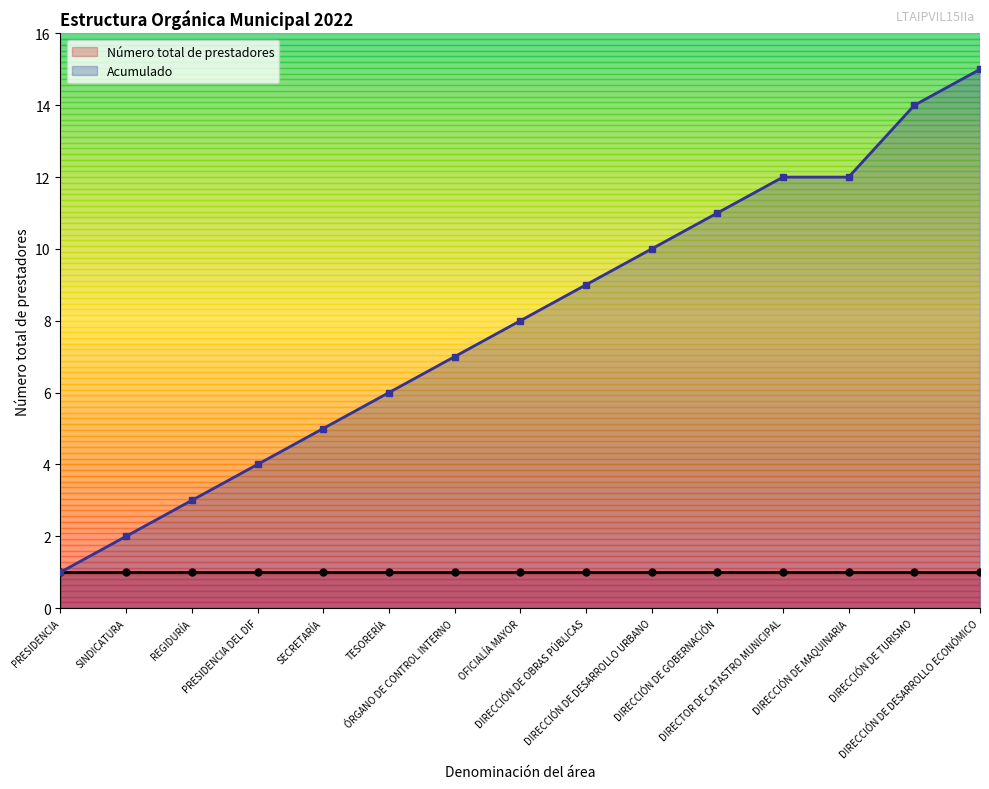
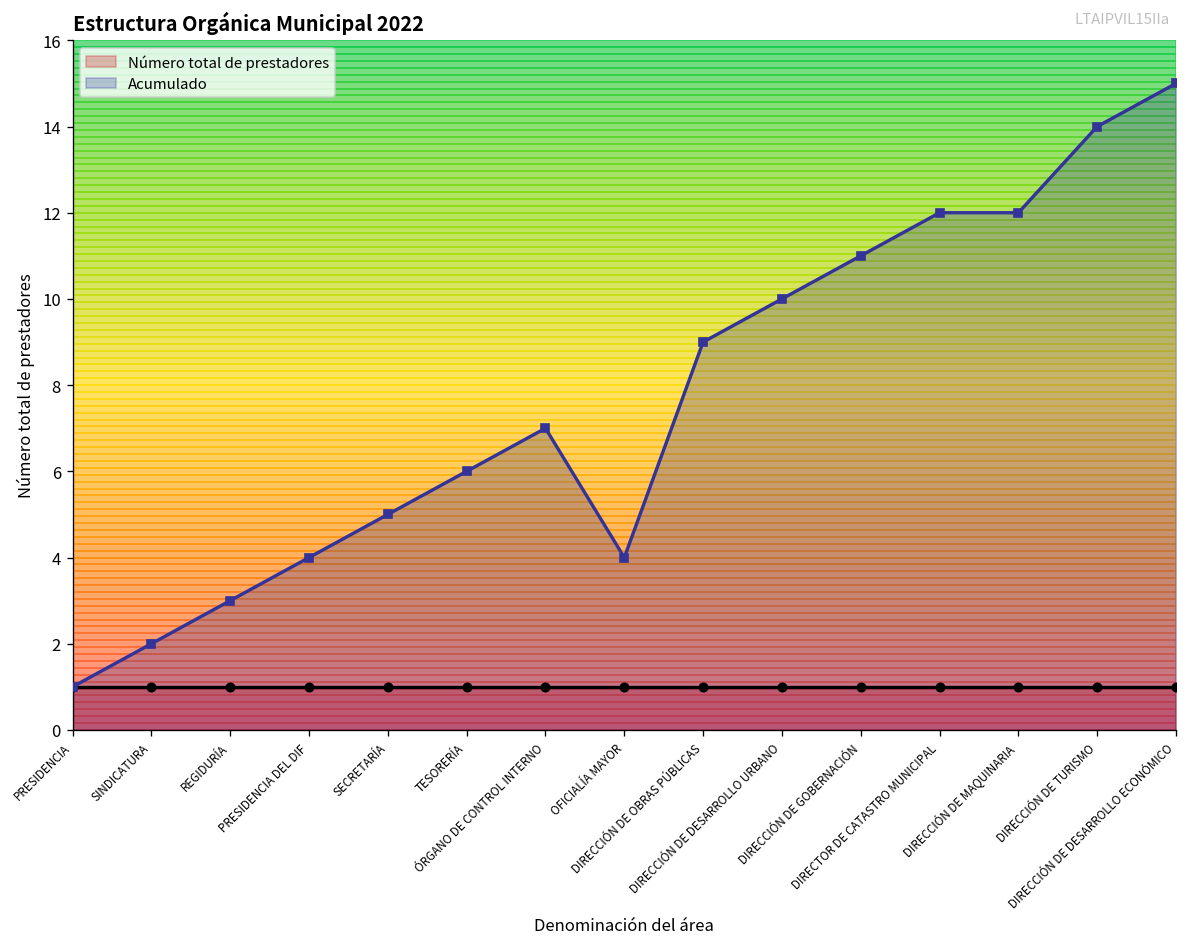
Acumulado, OFICIALÍA MAYOR: 8 -> 4
